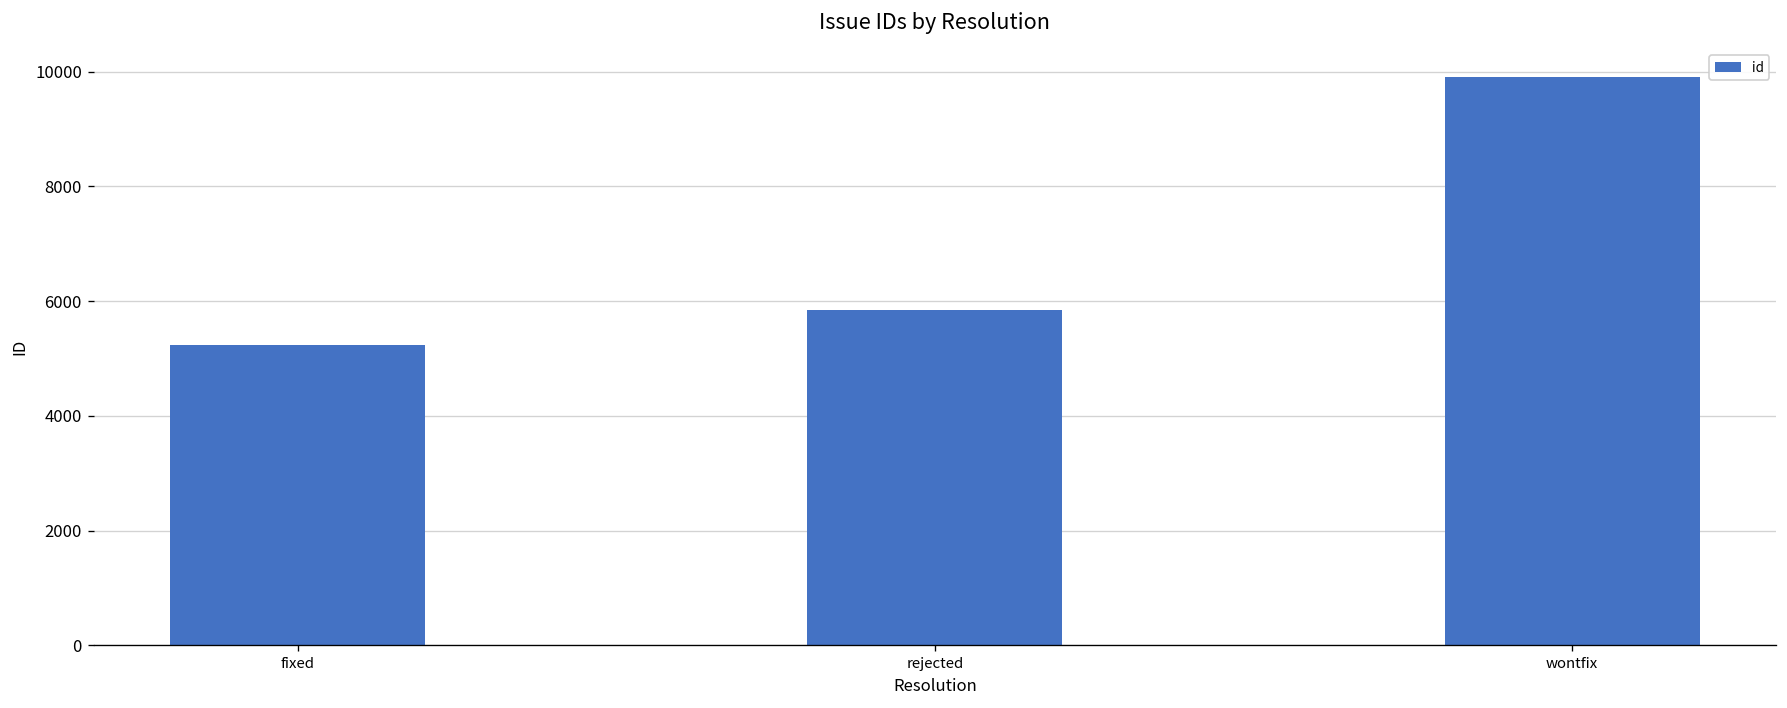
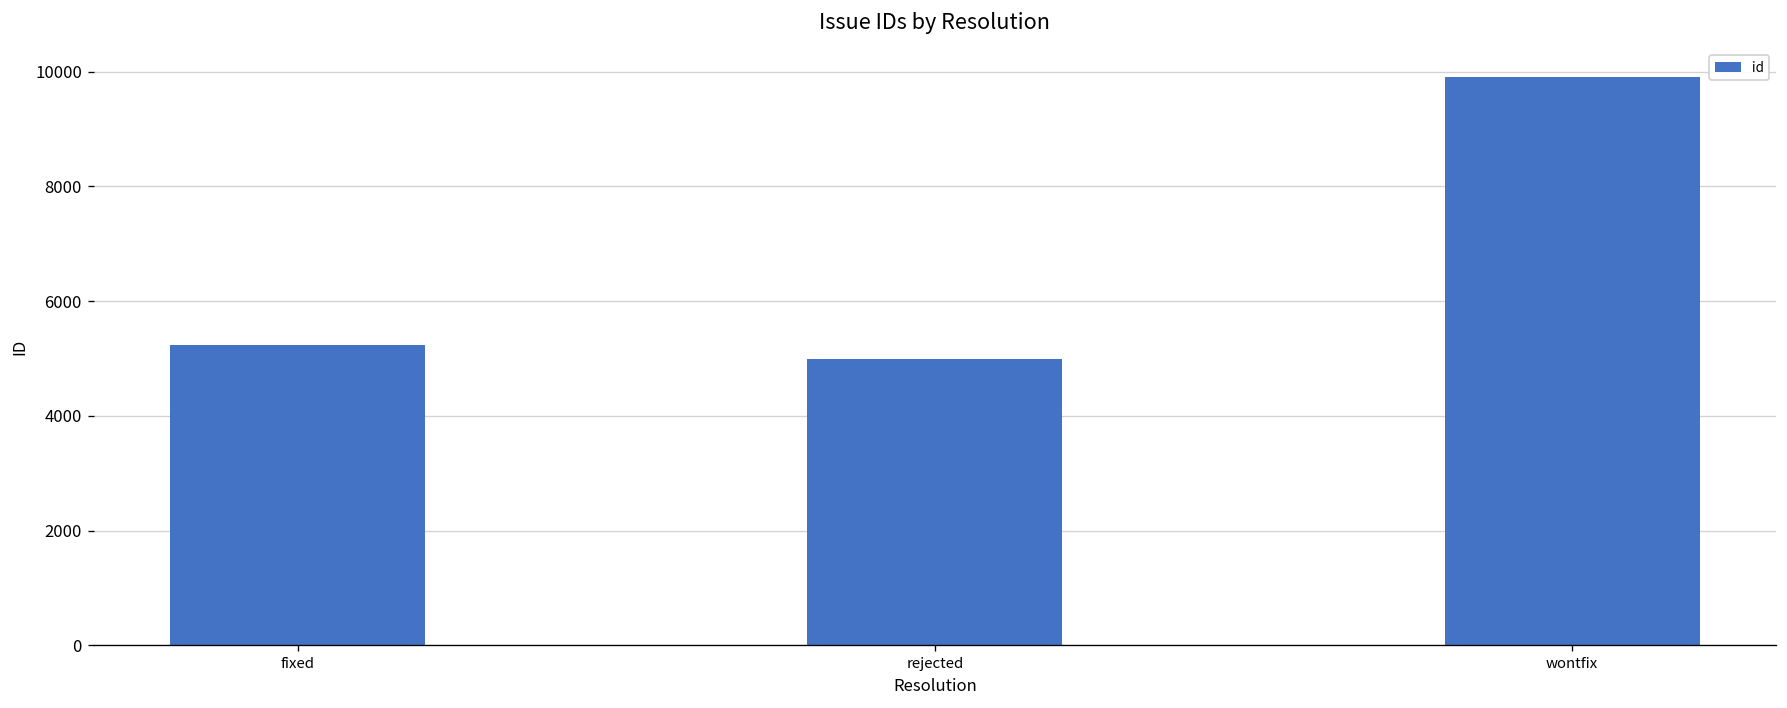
rejected: 5900 -> 5000
